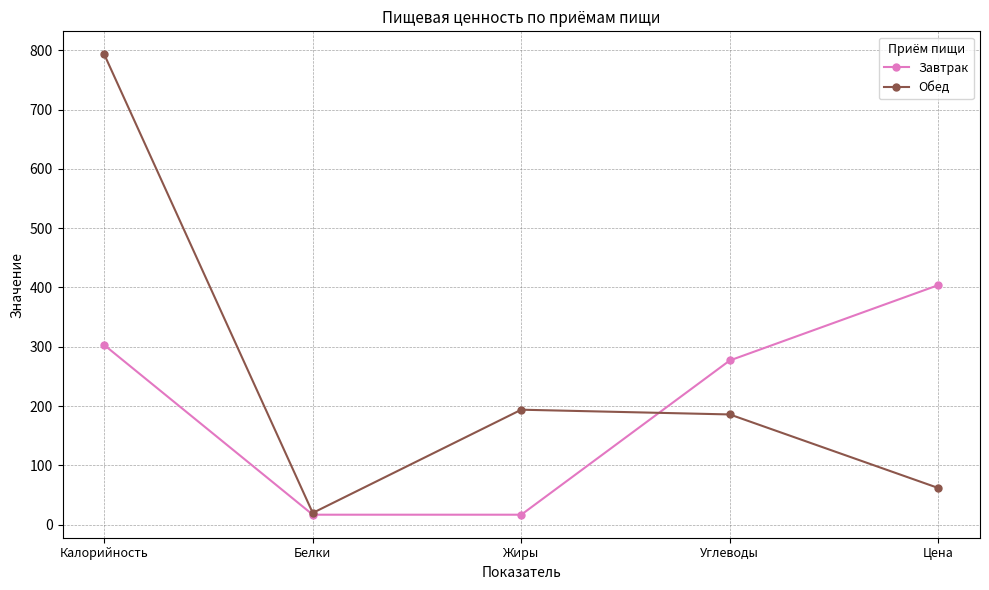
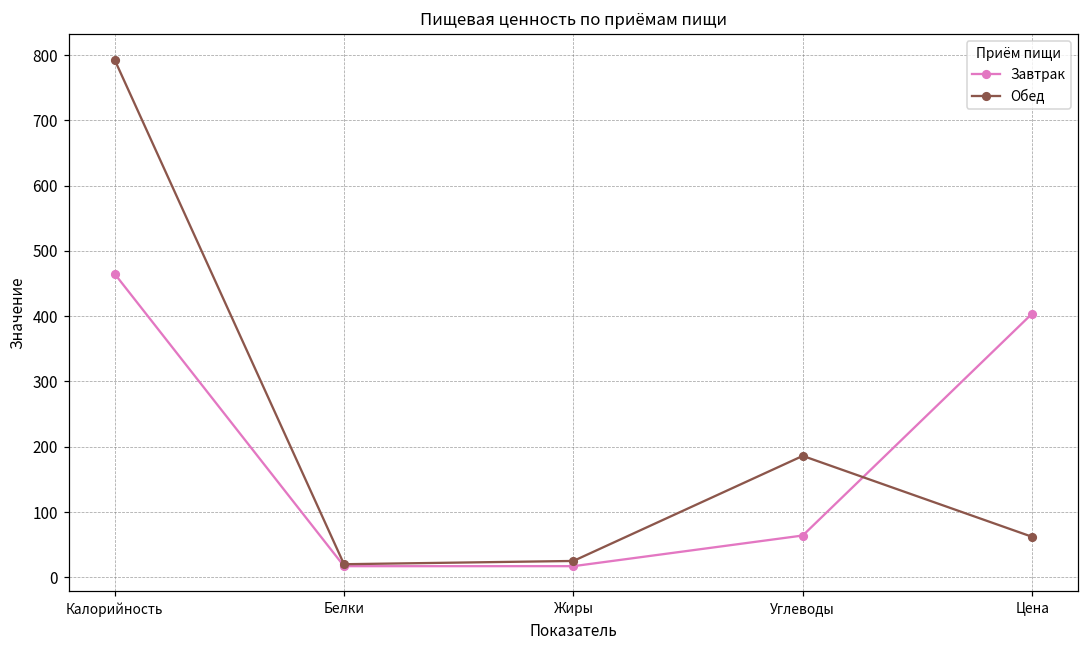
Завтрак, Калорийность: 300 -> 470
Обед, Жиры: 190 -> 30
Завтрак, Углеводы: 280 -> 60
